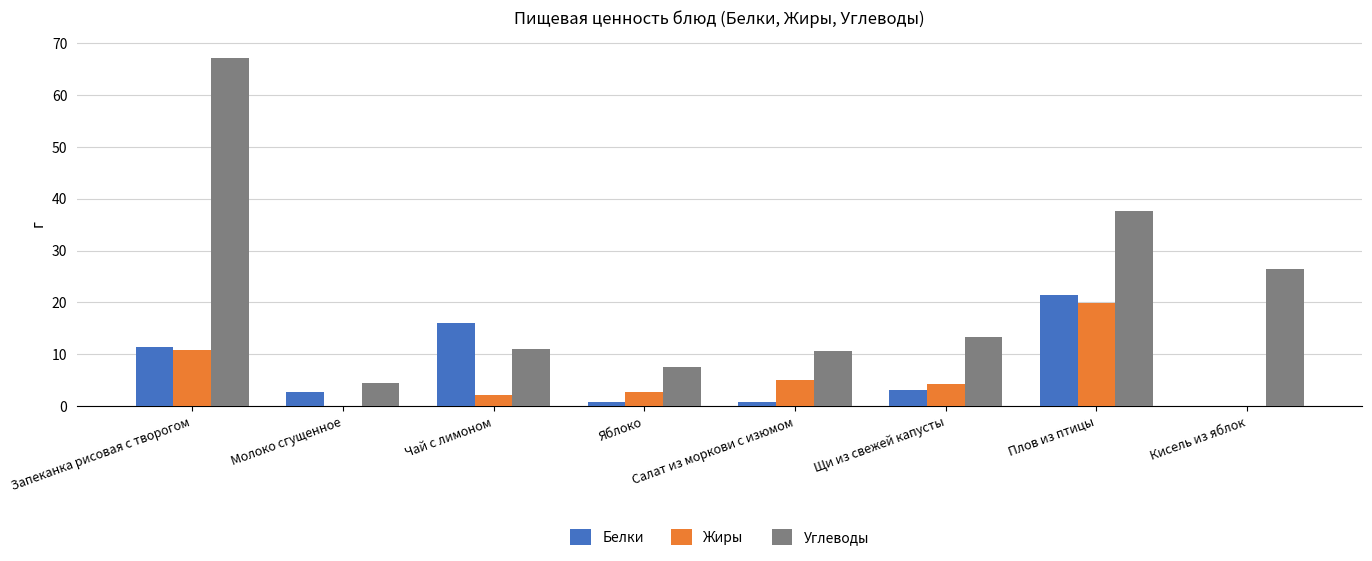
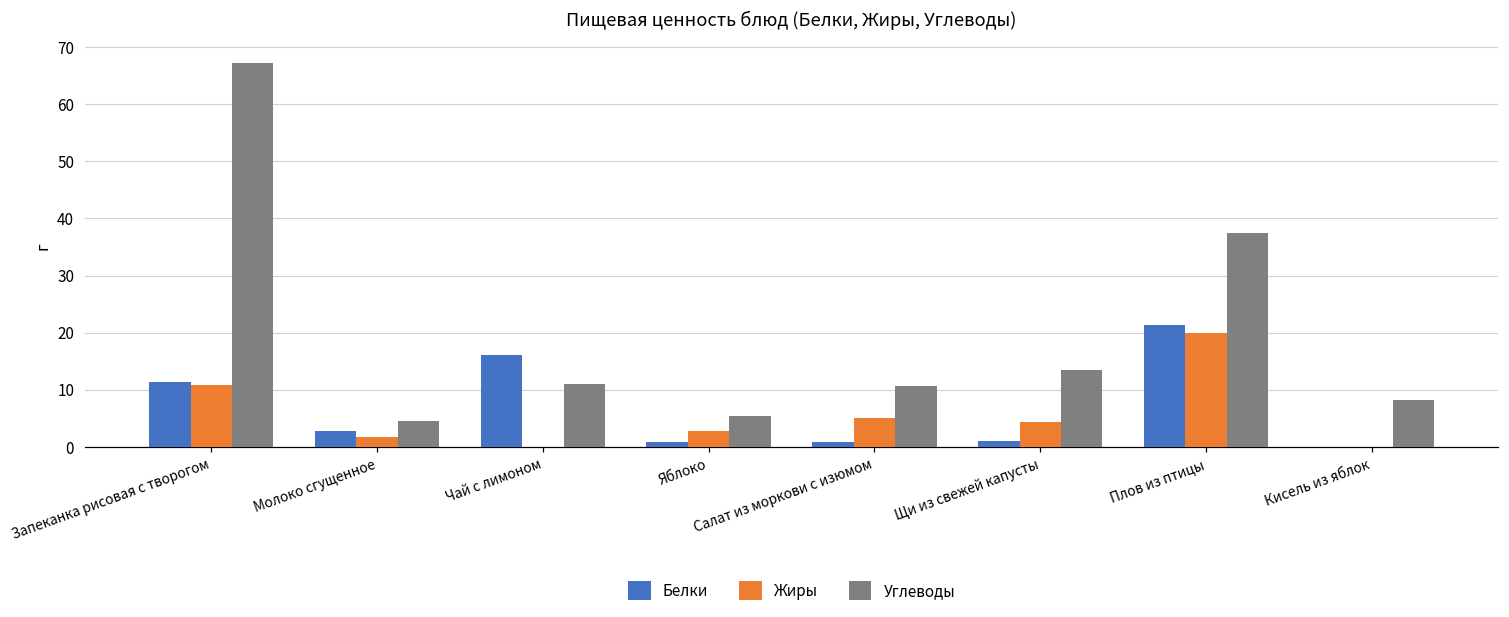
Жиры, Молоко сгущенное: 0 -> 2
Жиры, Чай с лимоном: 2 -> 0
Углеводы, Яблоко: 8 -> 5
Белки, Щи из свежей капусты: 3 -> 1
Углеводы, Кисель из яблок: 26 -> 8
